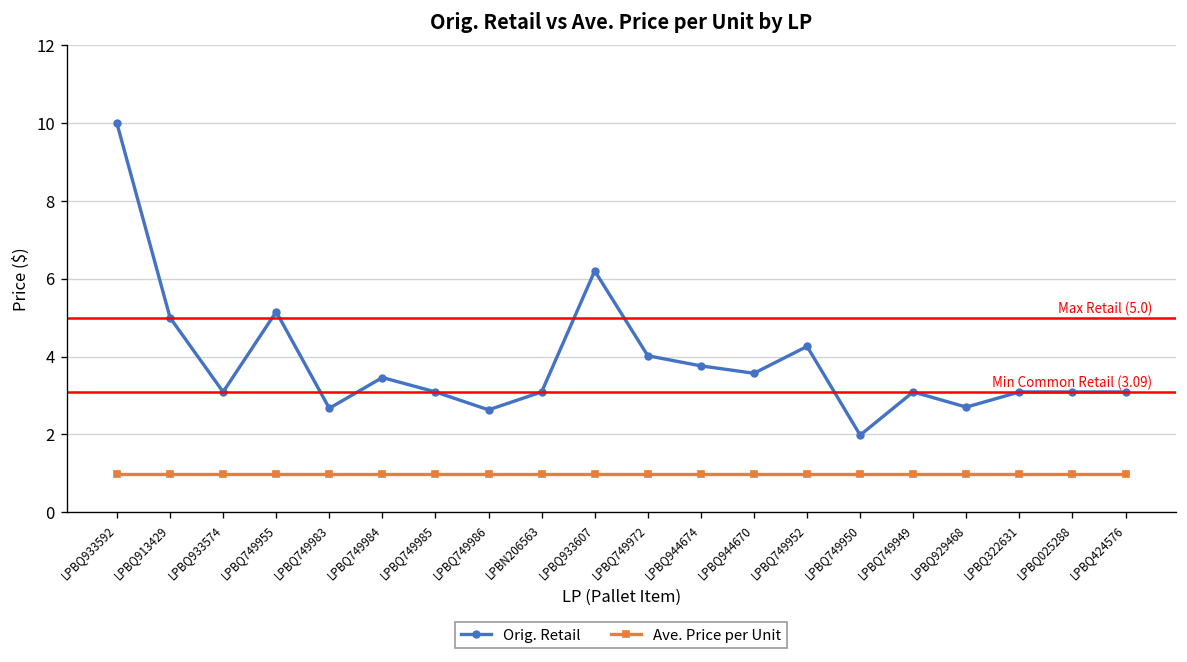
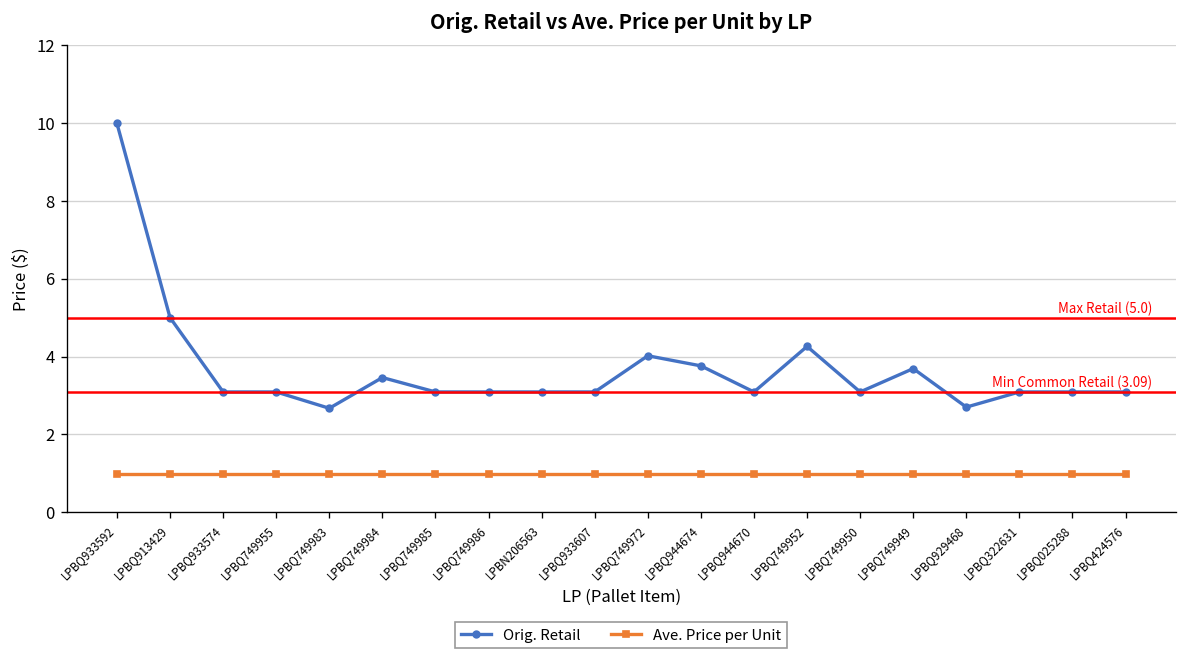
Orig. Retail, LPBQ749955: 5.2 -> 3.1
Orig. Retail, LPBQ749986: 2.6 -> 3.1
Orig. Retail, LPBQ933607: 6.2 -> 3.1
Orig. Retail, LPBQ944670: 3.6 -> 3.1
Orig. Retail, LPBQ749950: 2.0 -> 3.1
Orig. Retail, LPBQ749949: 3.1 -> 3.7
